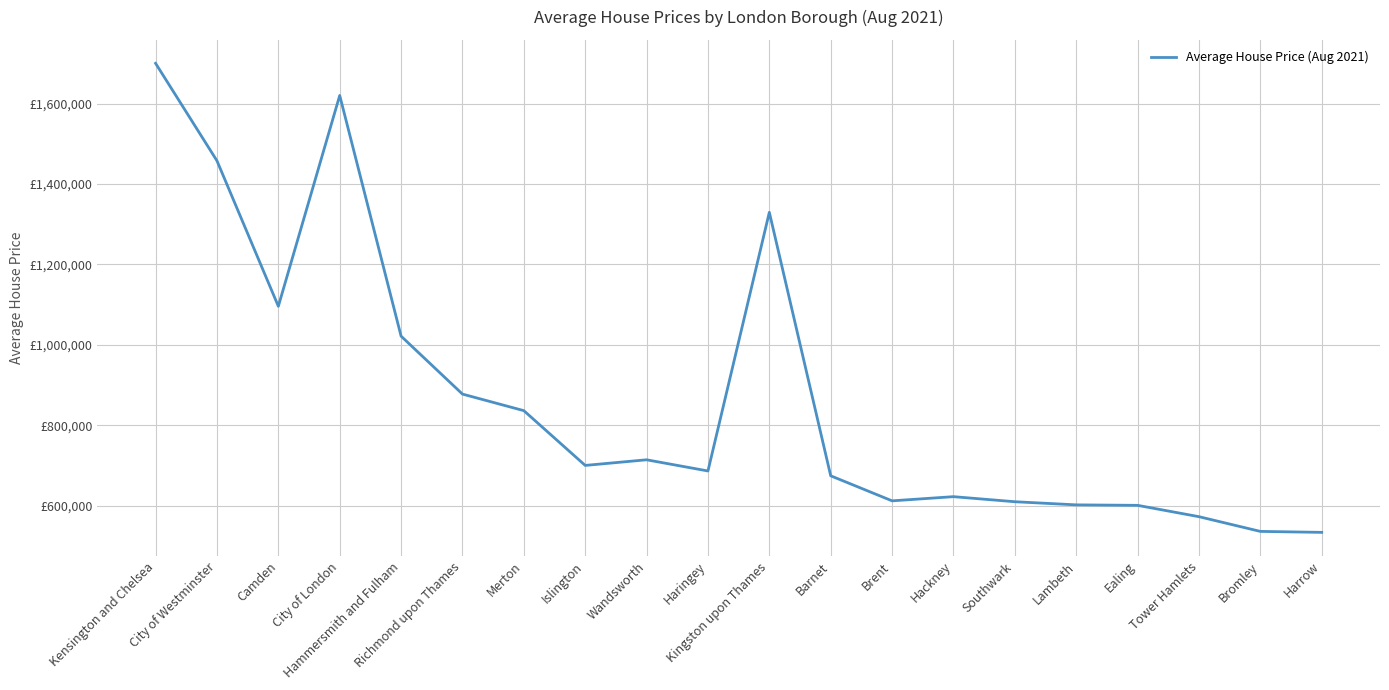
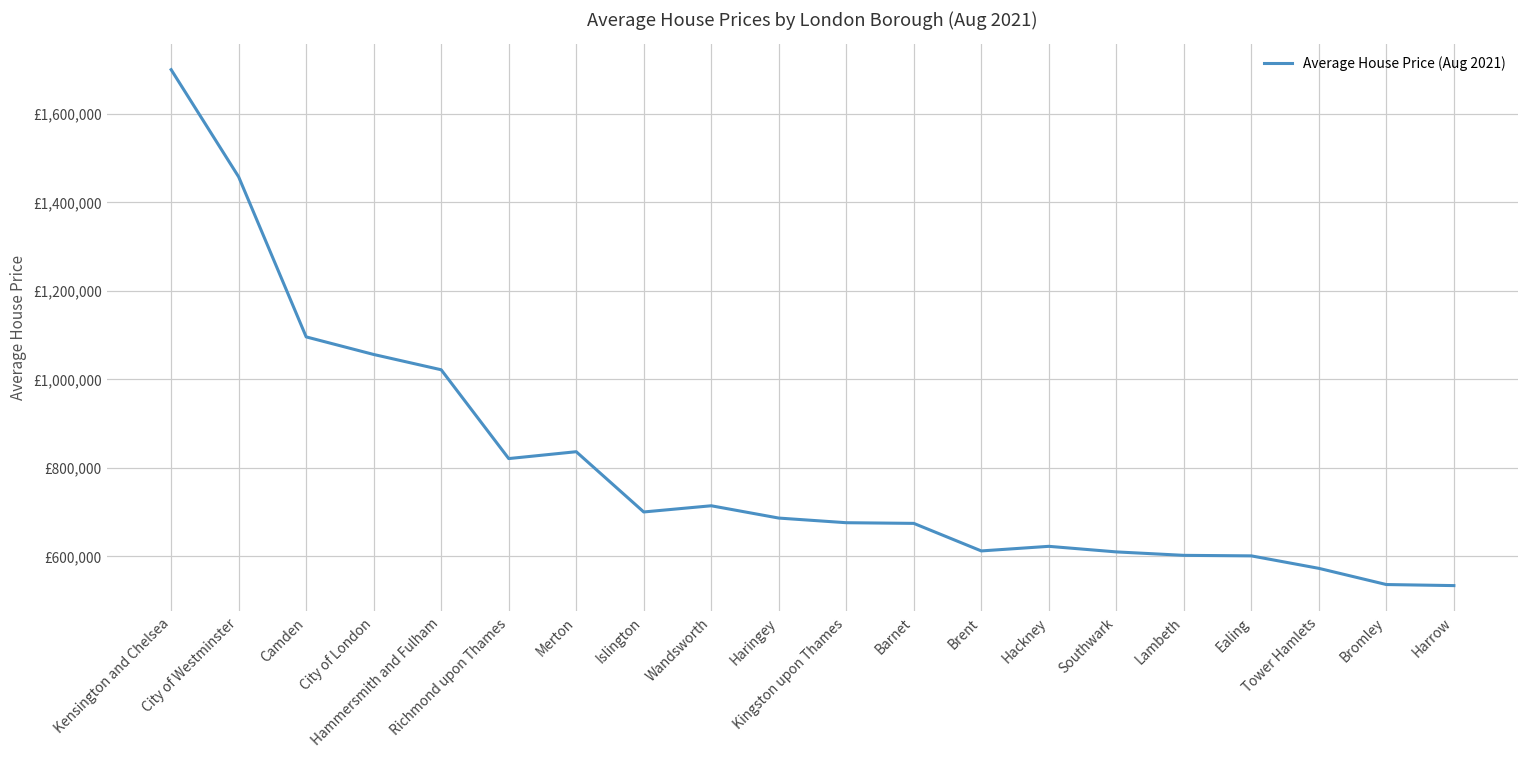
City of London: £1,620,000 -> £1,060,000
Richmond upon Thames: £880,000 -> £820,000
Kingston upon Thames: £1,330,000 -> £680,000
